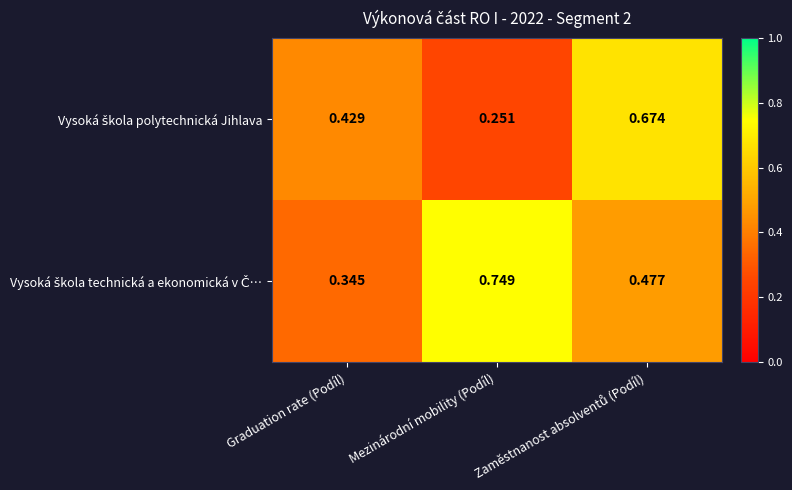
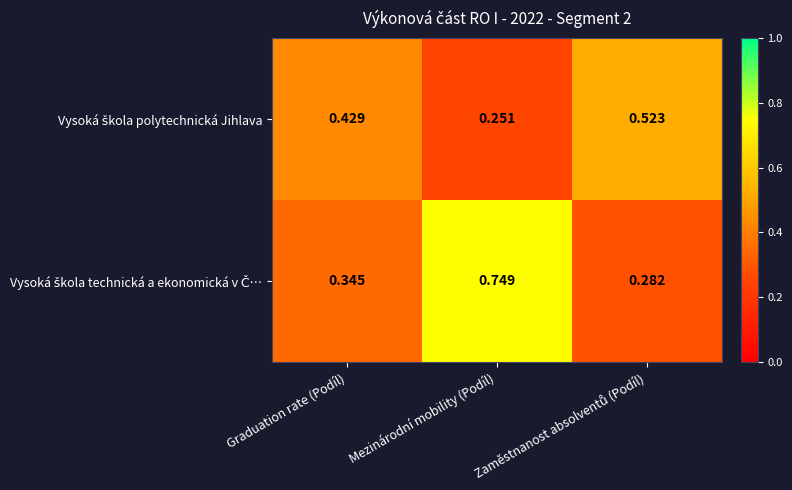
Vysoká škola polytechnická Jihlava, Zaměstnanost absolventů (Podíl): 0.674 -> 0.523
Vysoká škola technická a ekonomická v Č…, Zaměstnanost absolventů (Podíl): 0.477 -> 0.282
